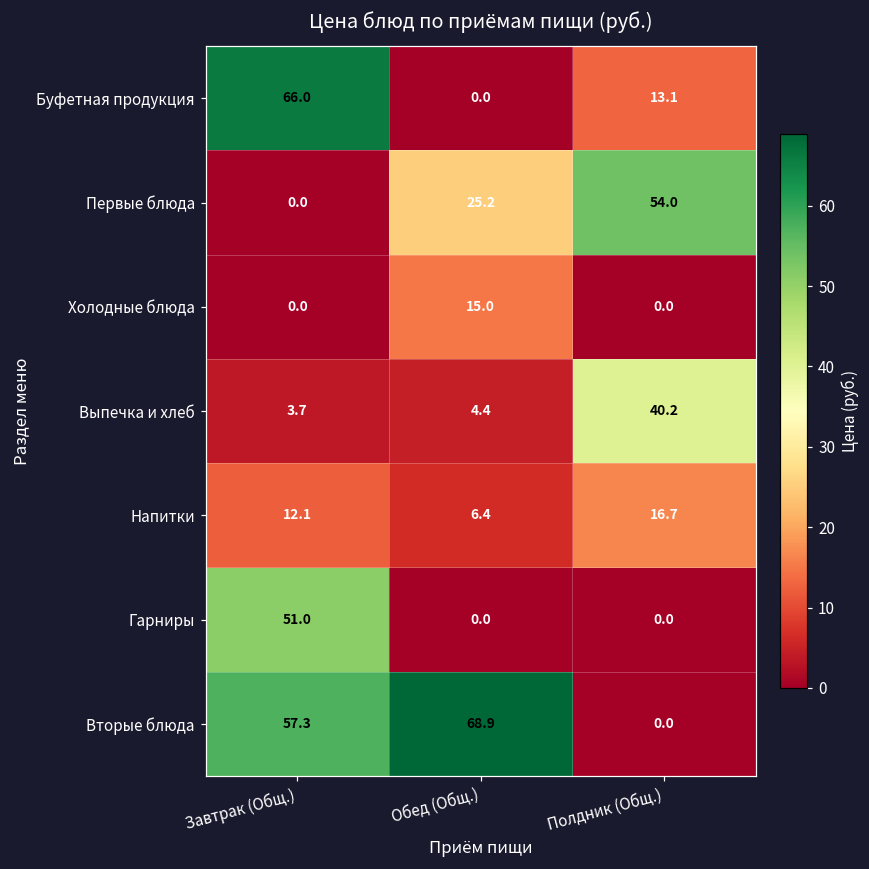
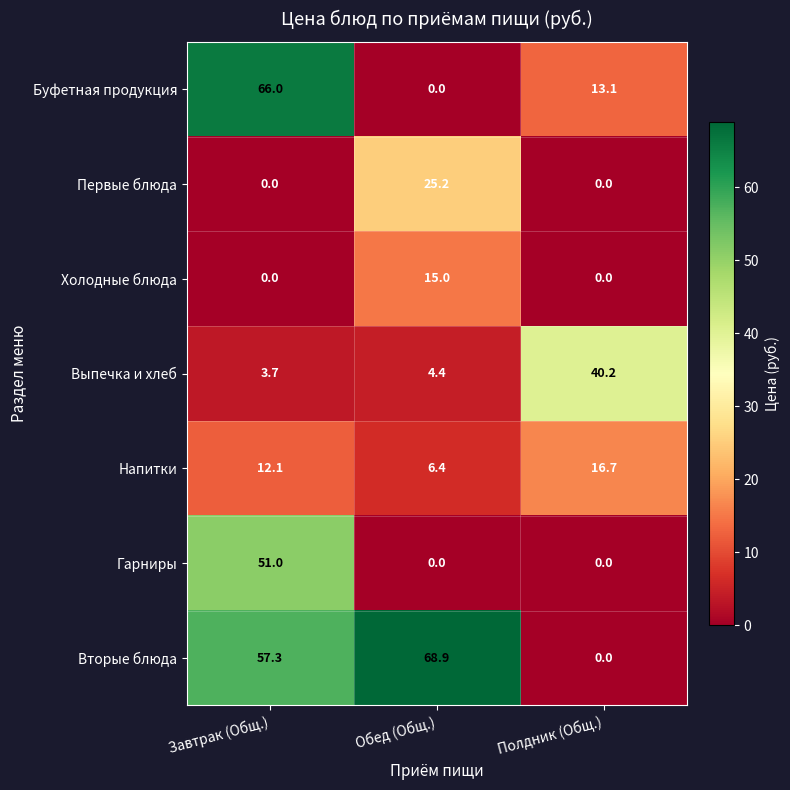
Первые блюда, Полдник (Общ.): 54.0 -> 0.0
